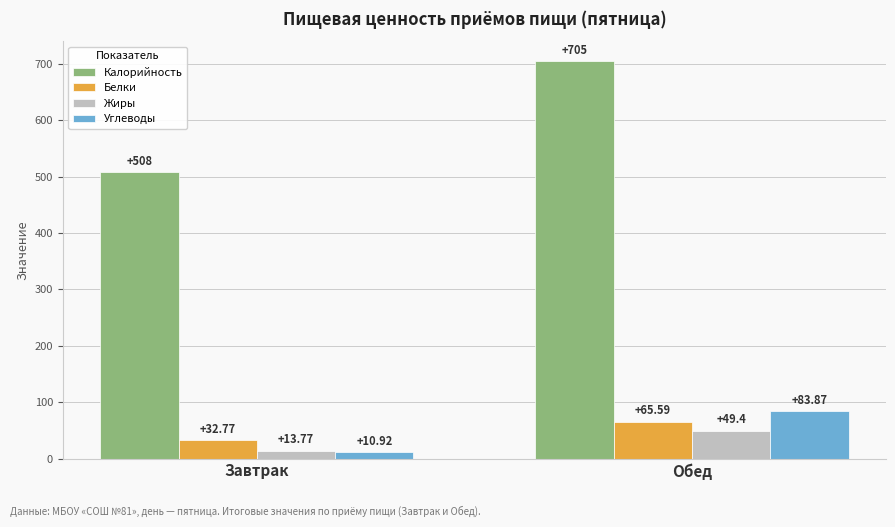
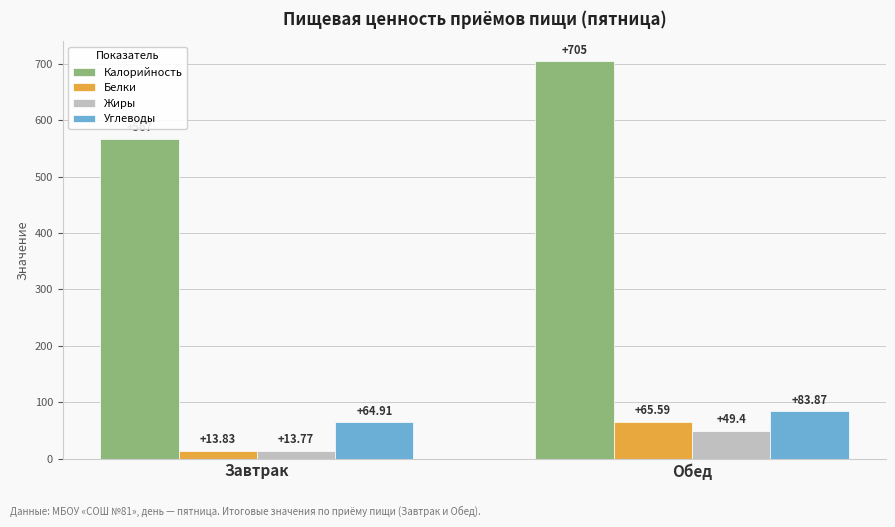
Калорийность, Завтрак: 510 -> 570
Белки, Завтрак: +32.77 -> +13.83
Углеводы, Завтрак: +10.92 -> +64.91
